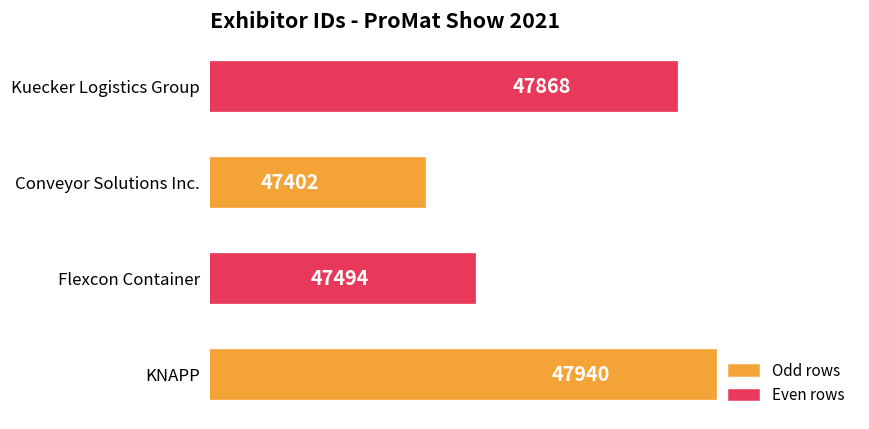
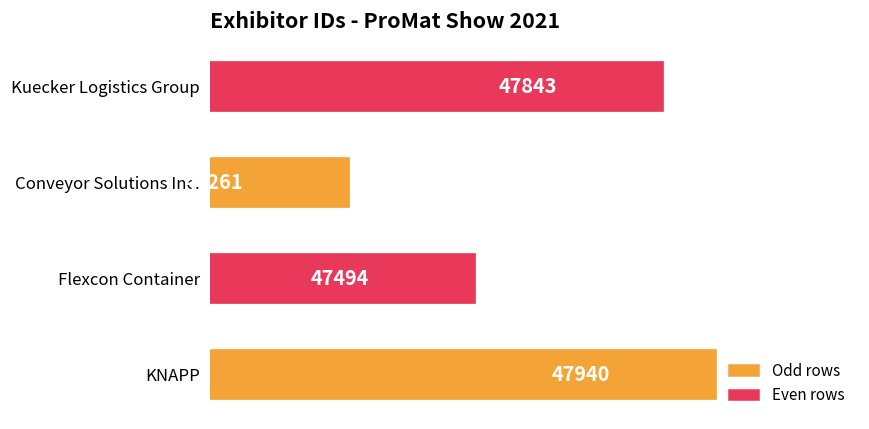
Kuecker Logistics Group: 47868 -> 47843
Conveyor Solutions Inc.: 47402 -> 47261
